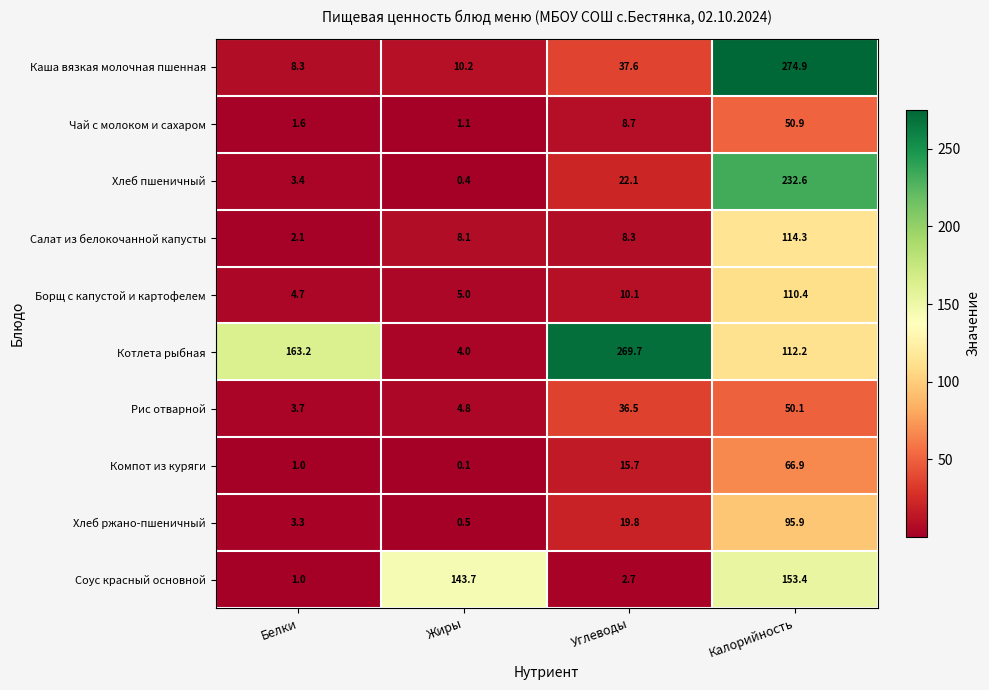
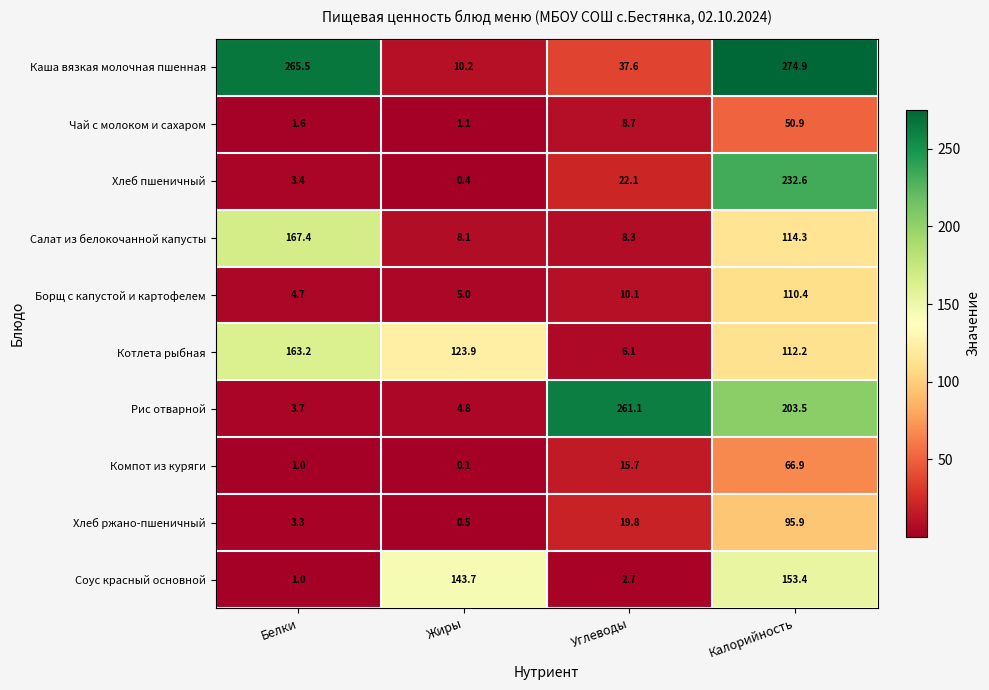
Каша вязкая молочная пшенная, Белки: 8.3 -> 265.5
Салат из белокочанной капусты, Белки: 2.1 -> 167.4
Котлета рыбная, Жиры: 4.0 -> 123.9
Котлета рыбная, Углеводы: 269.7 -> 6.1
Рис отварной, Углеводы: 36.5 -> 261.1
Рис отварной, Калорийность: 50.1 -> 203.5
